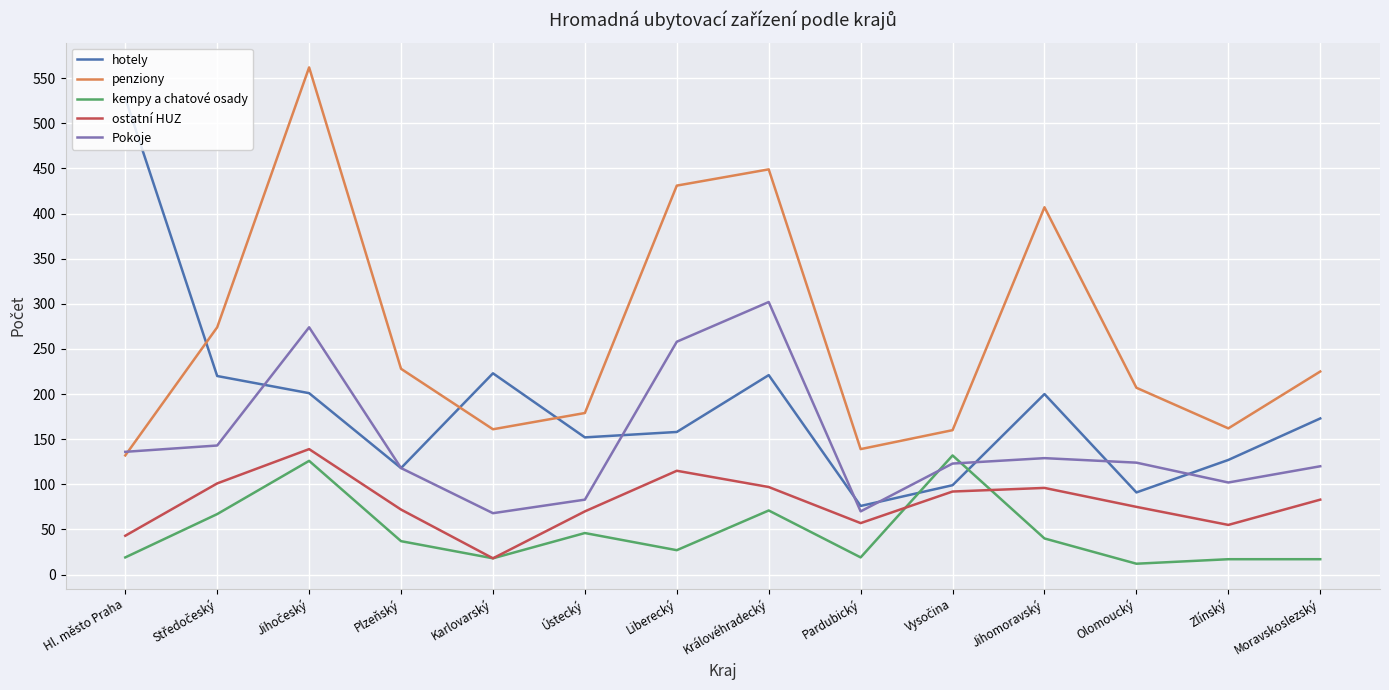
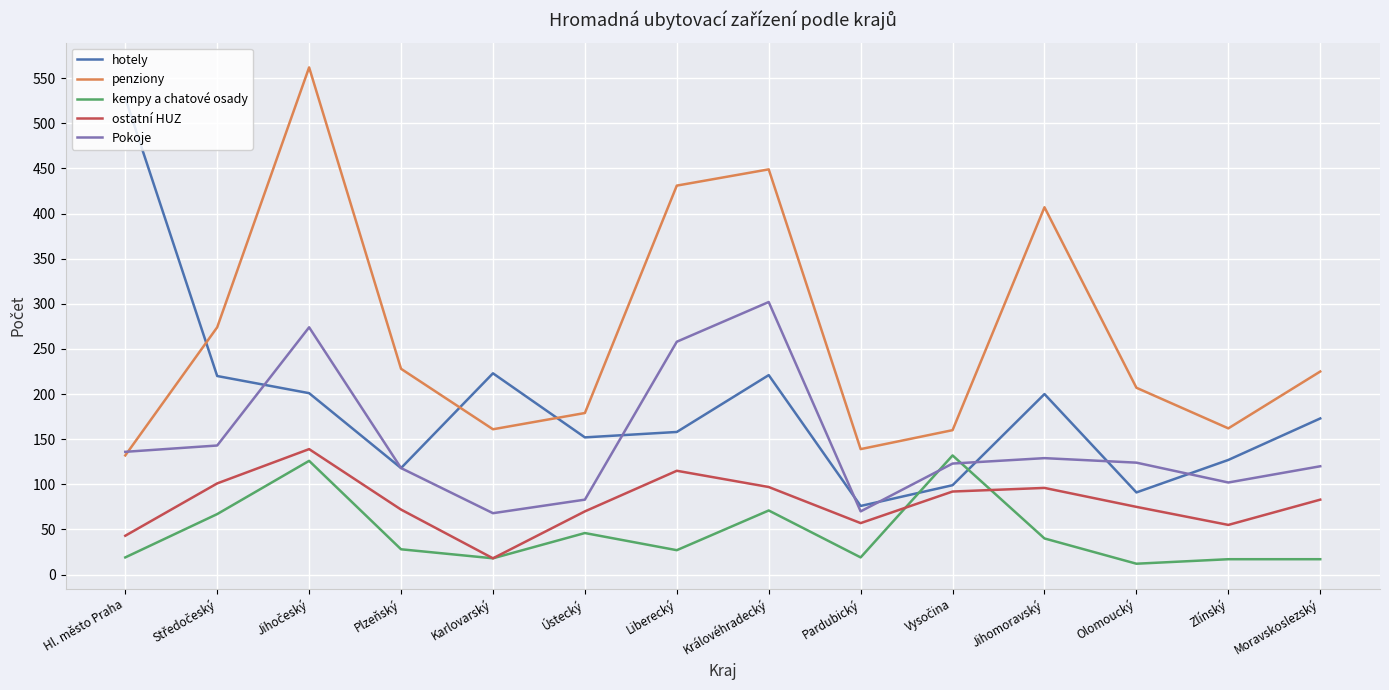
kempy a chatové osady, Plzeňský: 40 -> 30
